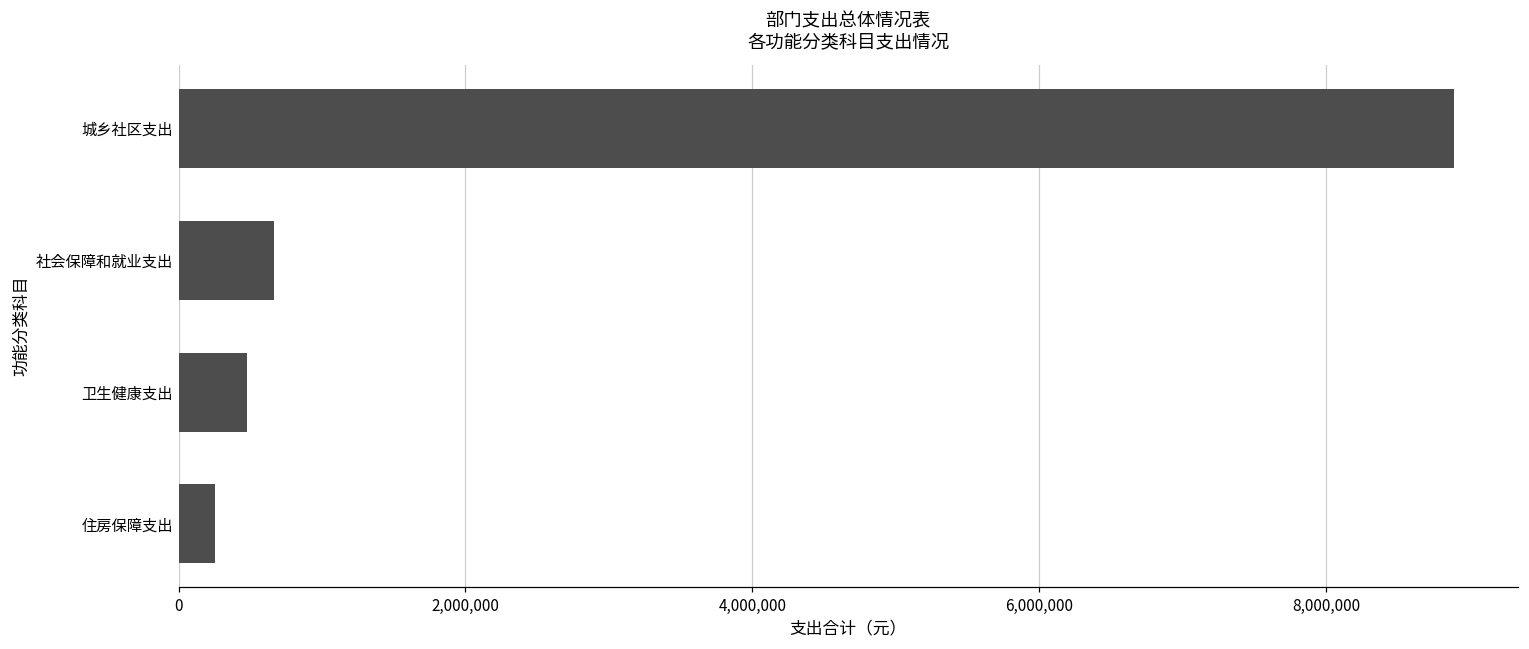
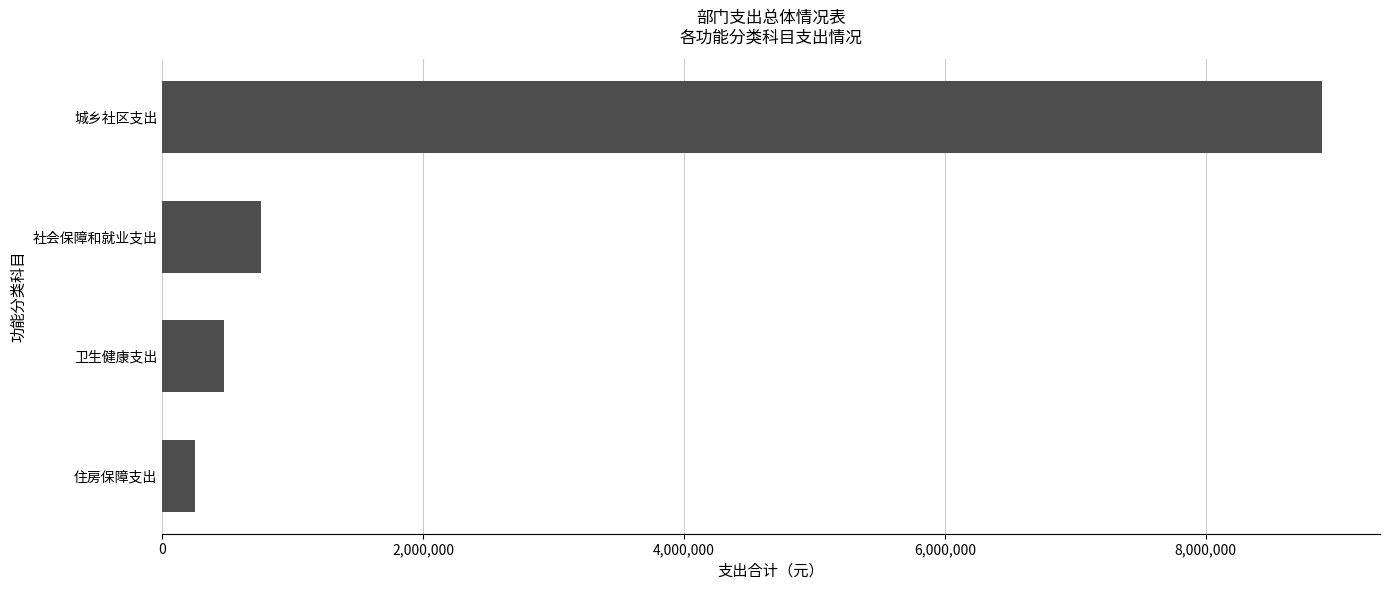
社会保障和就业支出: 670,000 -> 750,000
